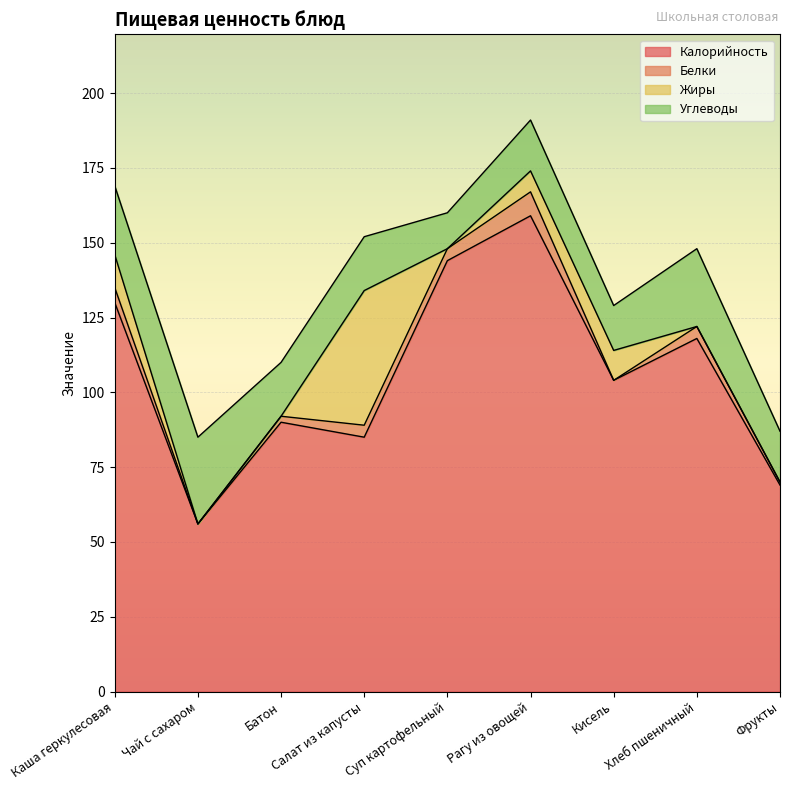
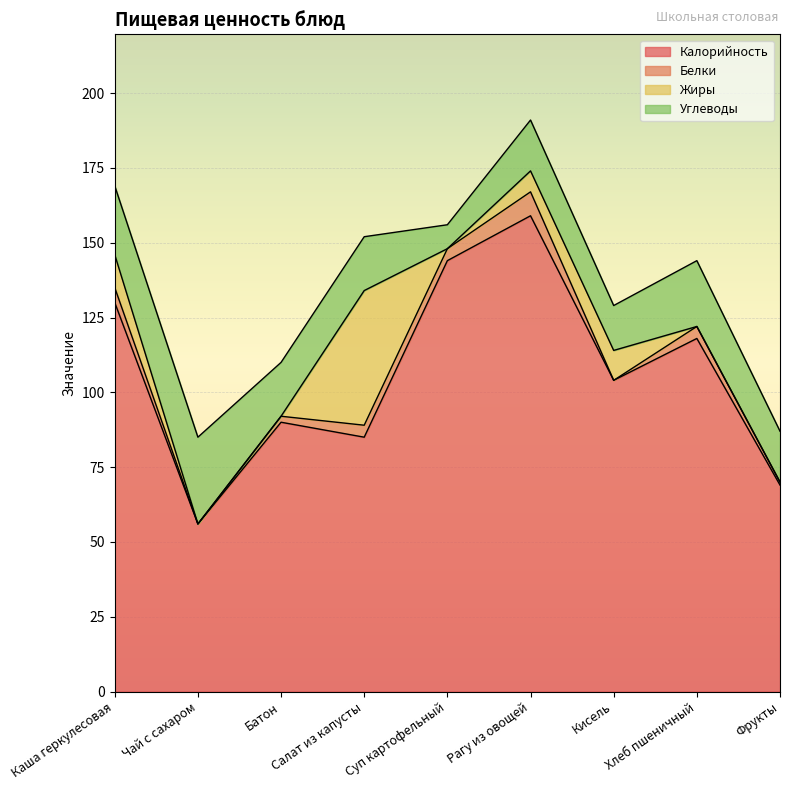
Углеводы, Суп картофельный: 12 -> 8
Углеводы, Хлеб пшеничный: 26 -> 22
